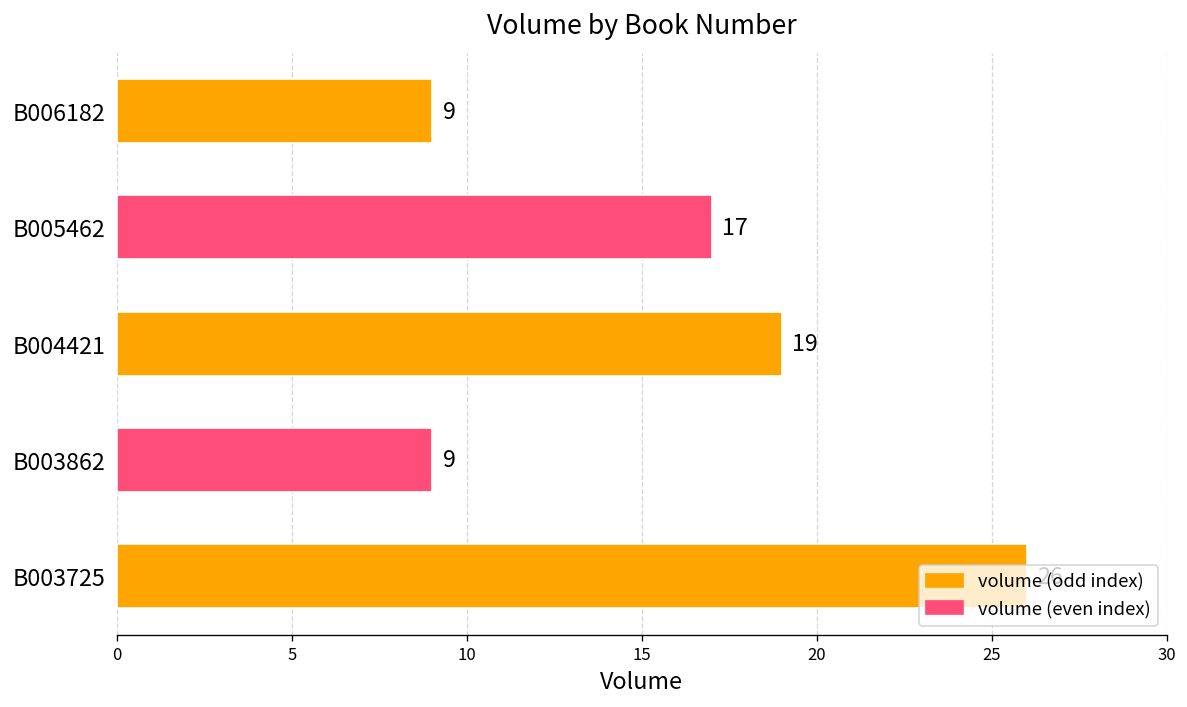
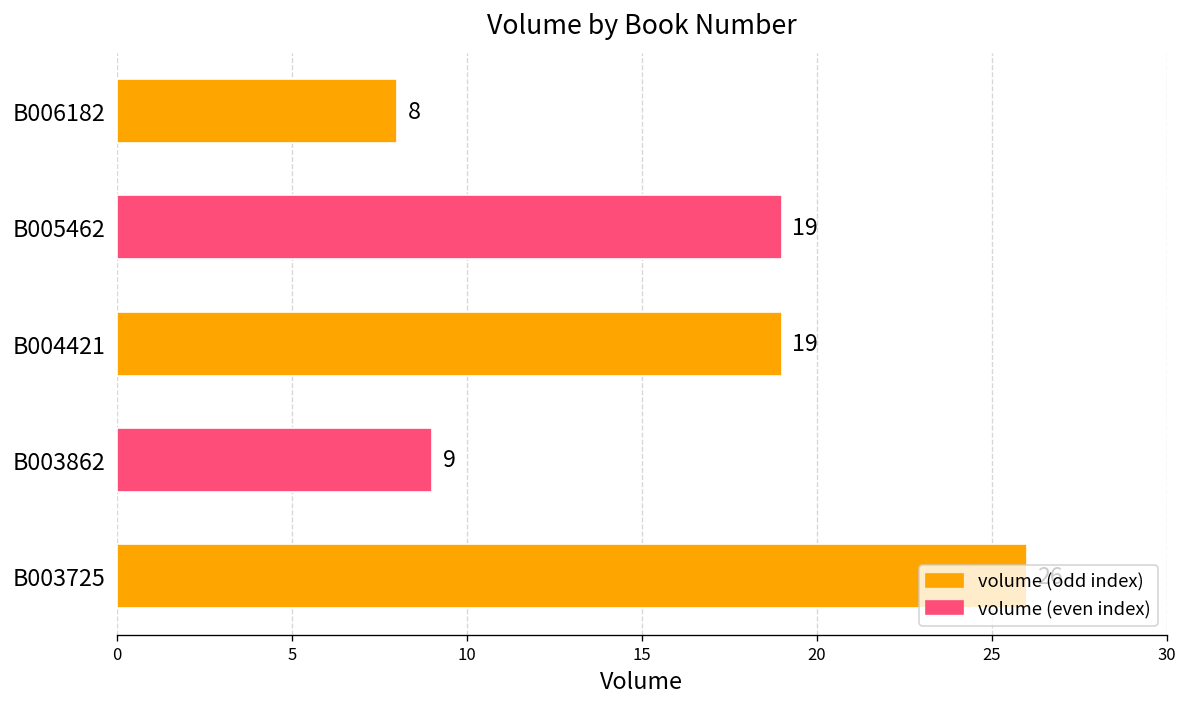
B006182: 9 -> 8
B005462: 17 -> 19
